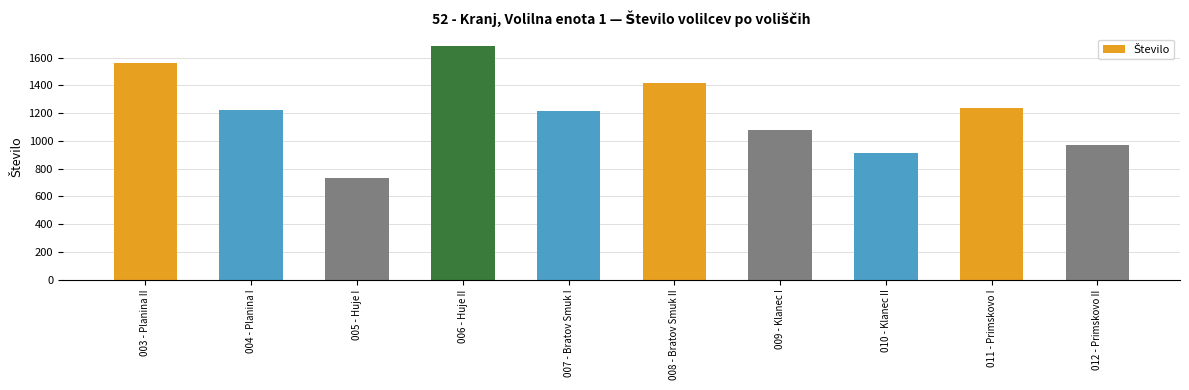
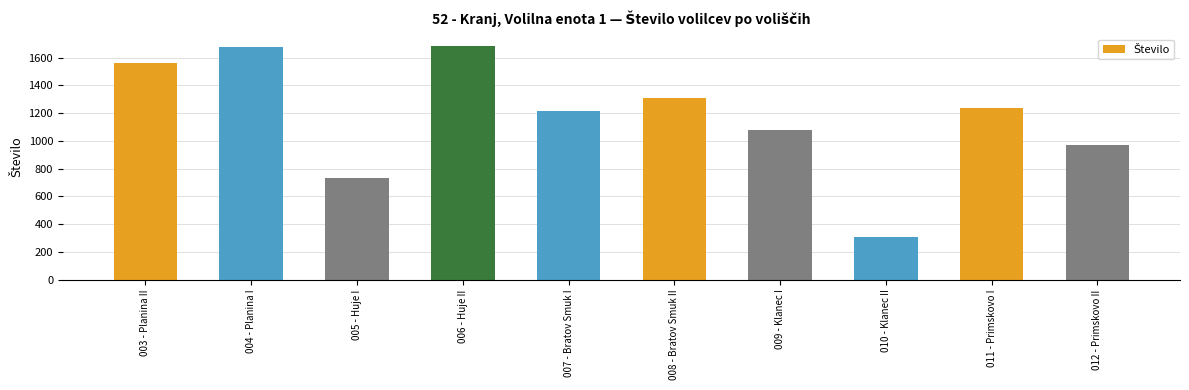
004 - Planina I: 1220 -> 1680
008 - Bratov Smuk II: 1420 -> 1310
010 - Klanec II: 910 -> 310
